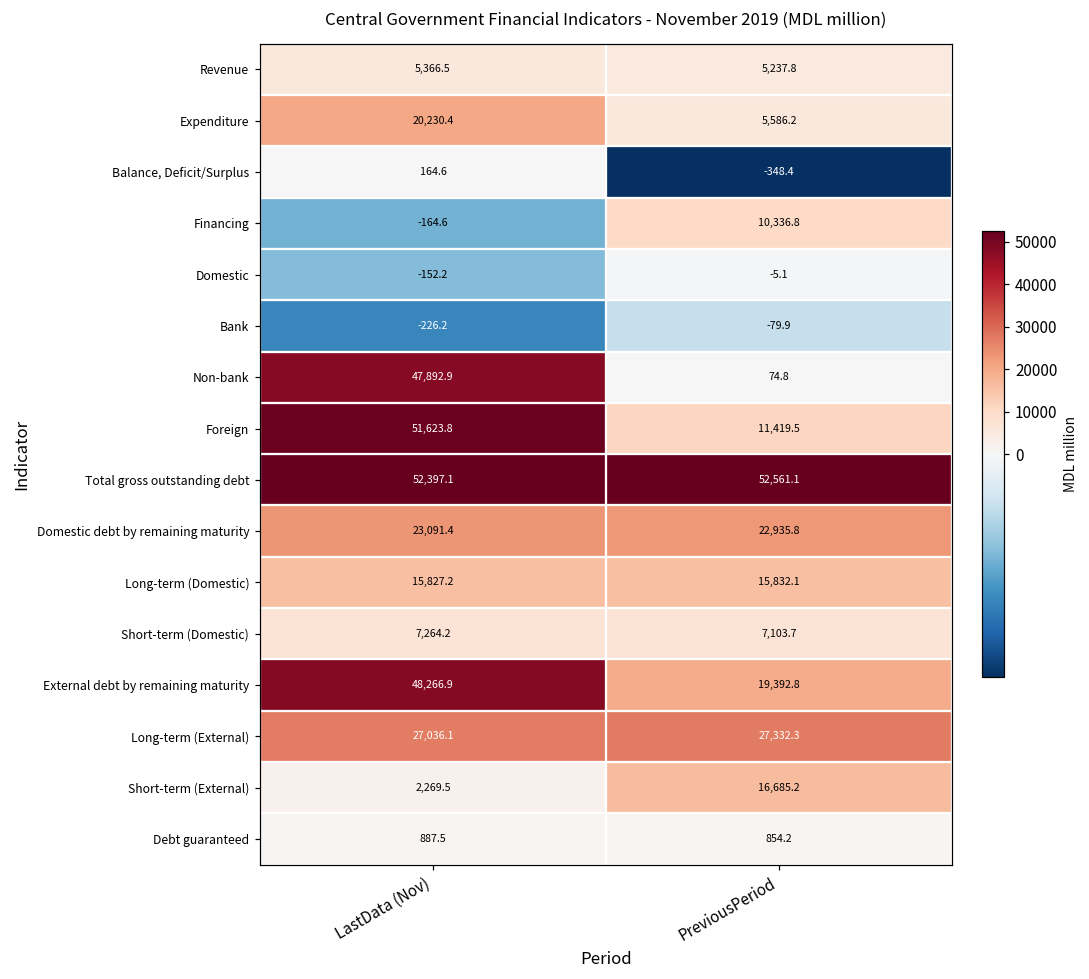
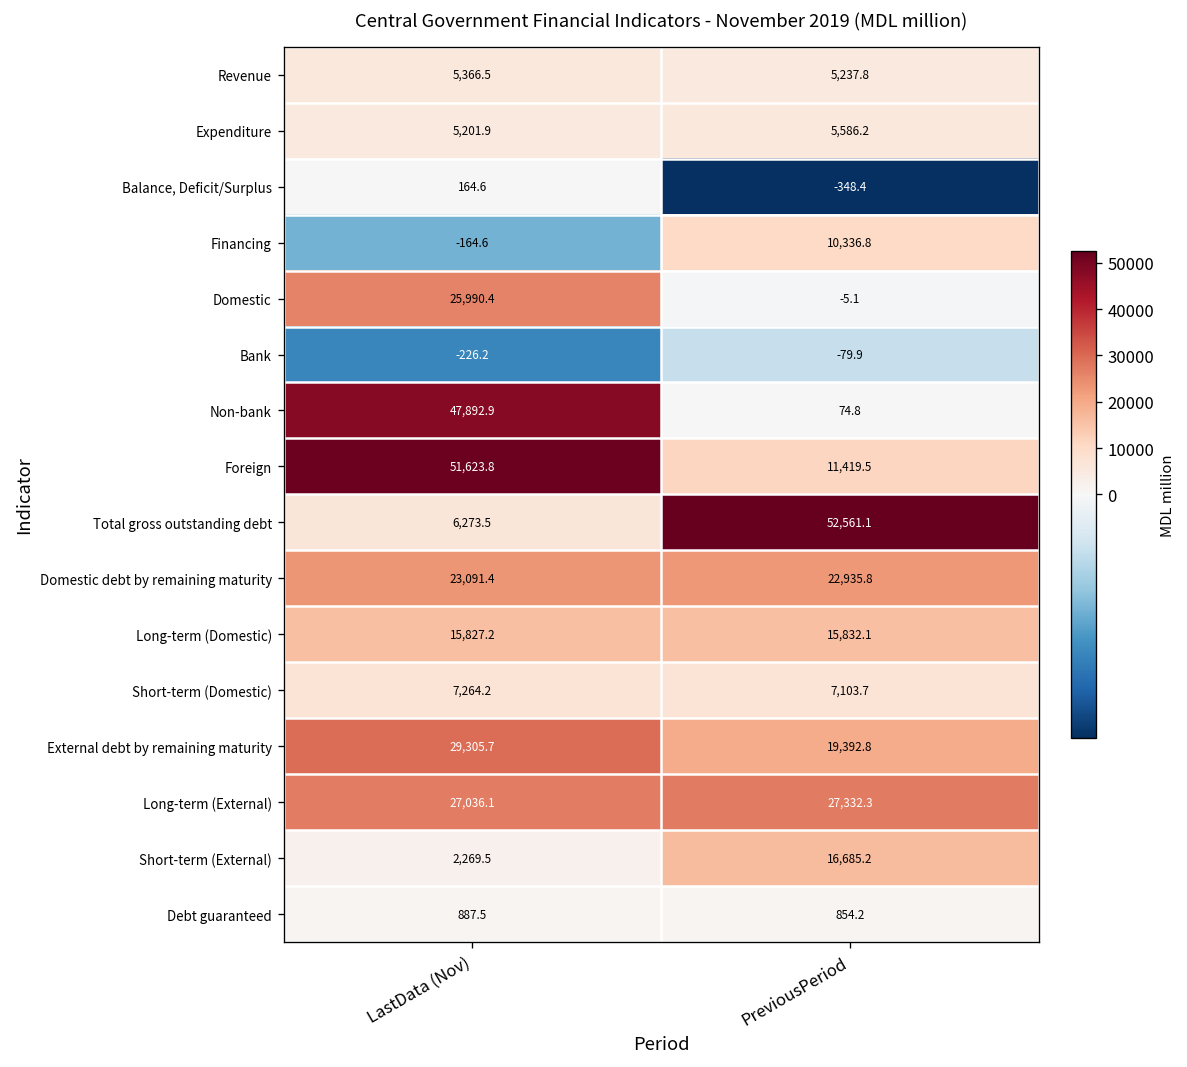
Expenditure, LastData (Nov): 20,230.4 -> 5,201.9
Domestic, LastData (Nov): -152.2 -> 25,990.4
Total gross outstanding debt, LastData (Nov): 52,397.1 -> 6,273.5
External debt by remaining maturity, LastData (Nov): 48,266.9 -> 29,305.7
